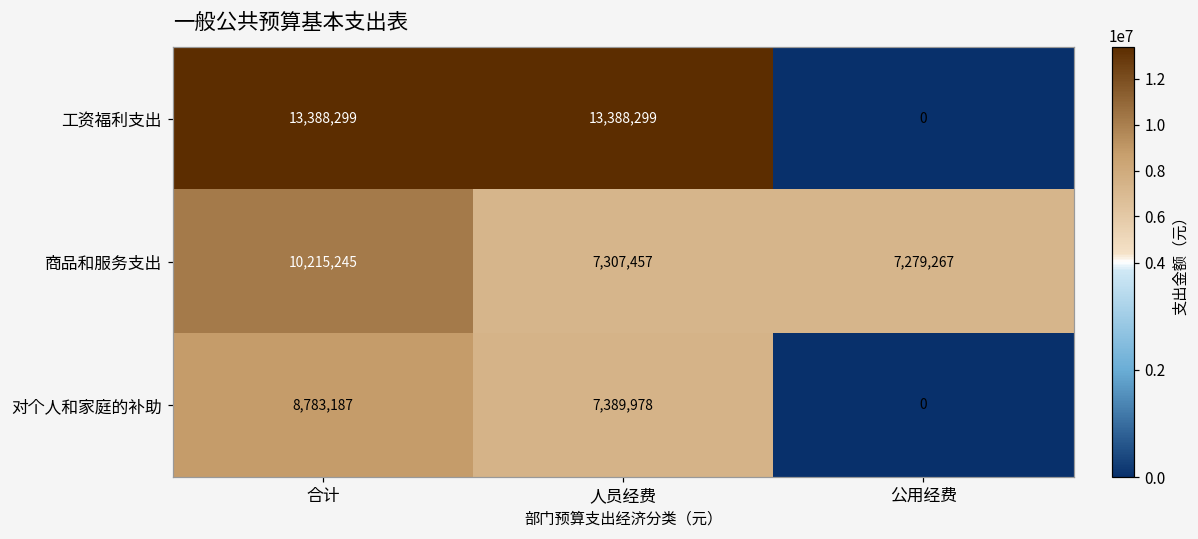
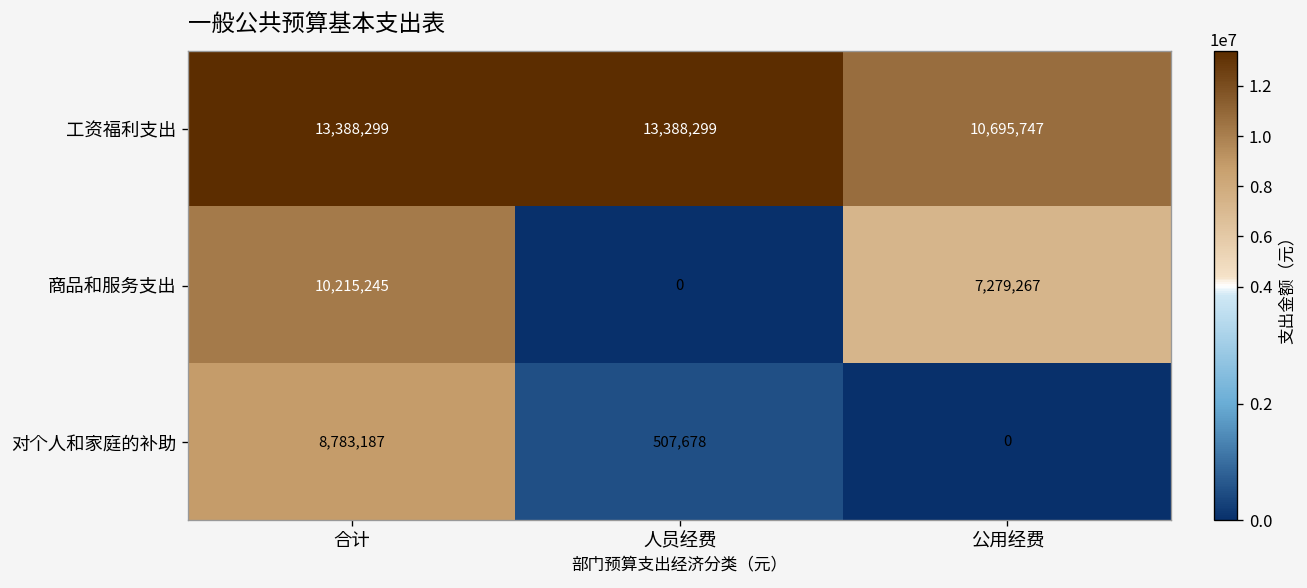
工资福利支出, 公用经费: 0 -> 10,695,747
商品和服务支出, 人员经费: 7,307,457 -> 0
对个人和家庭的补助, 人员经费: 7,389,978 -> 507,678
